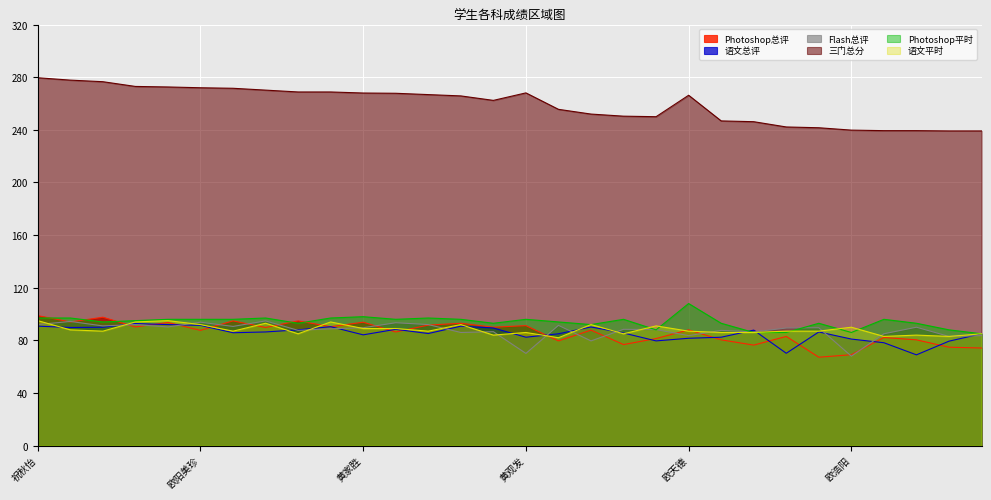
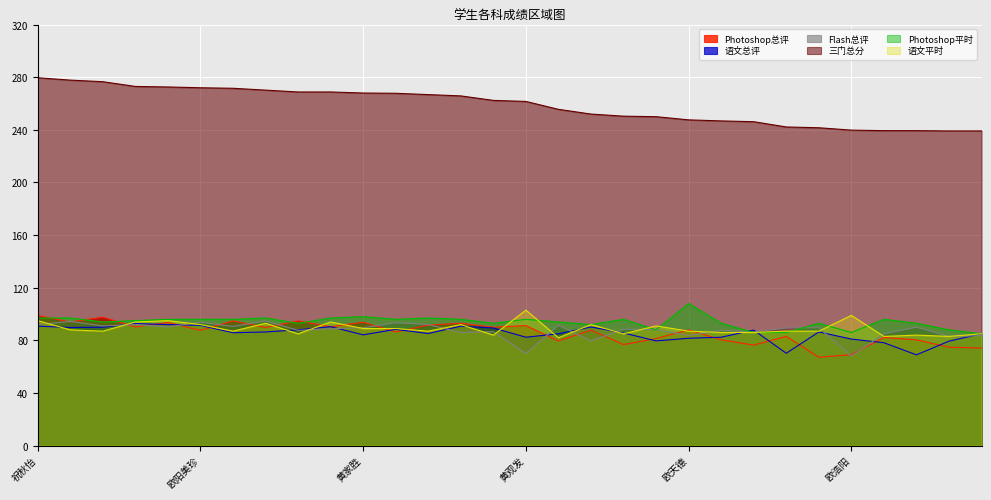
三门总分, 黄观发: 268 -> 262
语文平时, 黄观发: 86 -> 103
三门总分, 欧天德: 266 -> 248
语文平时, 欧浩阳: 90 -> 99
